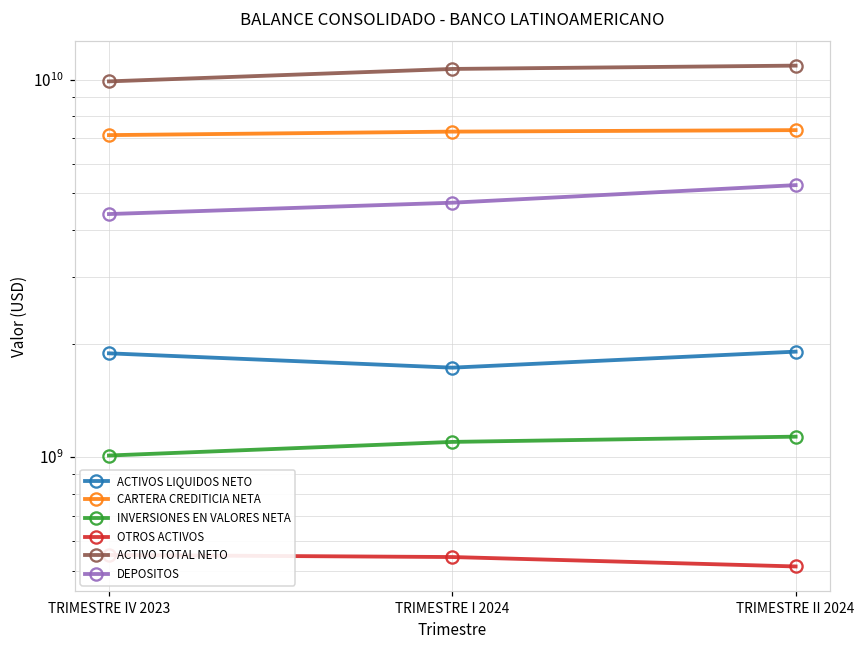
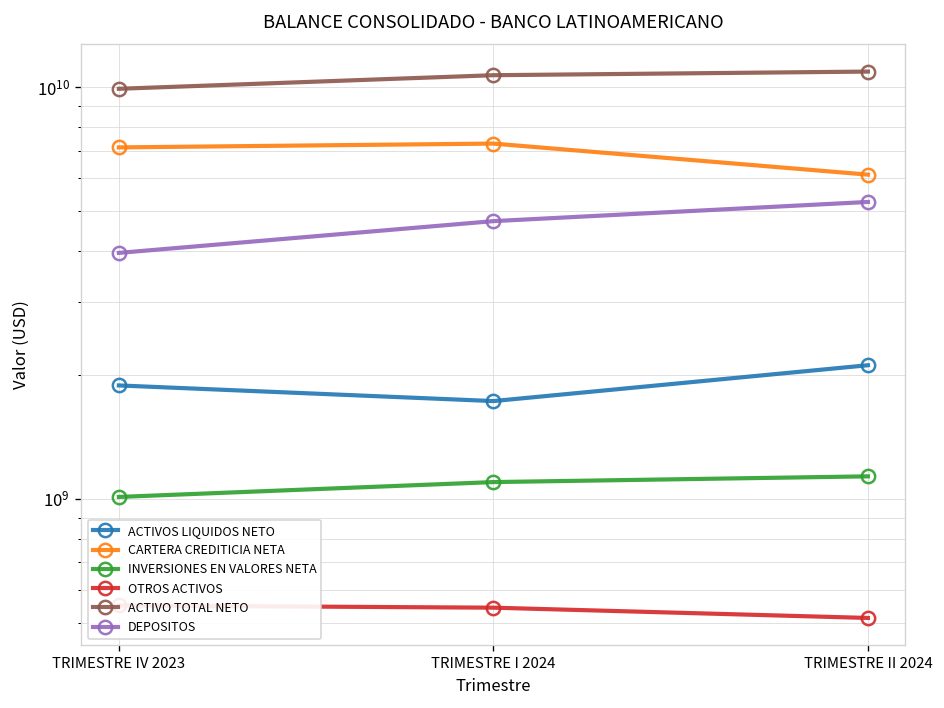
DEPOSITOS, TRIMESTRE IV 2023: 4400000000 -> 4000000000
ACTIVOS LIQUIDOS NETO, TRIMESTRE II 2024: 1900000000 -> 2100000000
CARTERA CREDITICIA NETA, TRIMESTRE II 2024: 7400000000 -> 6100000000
